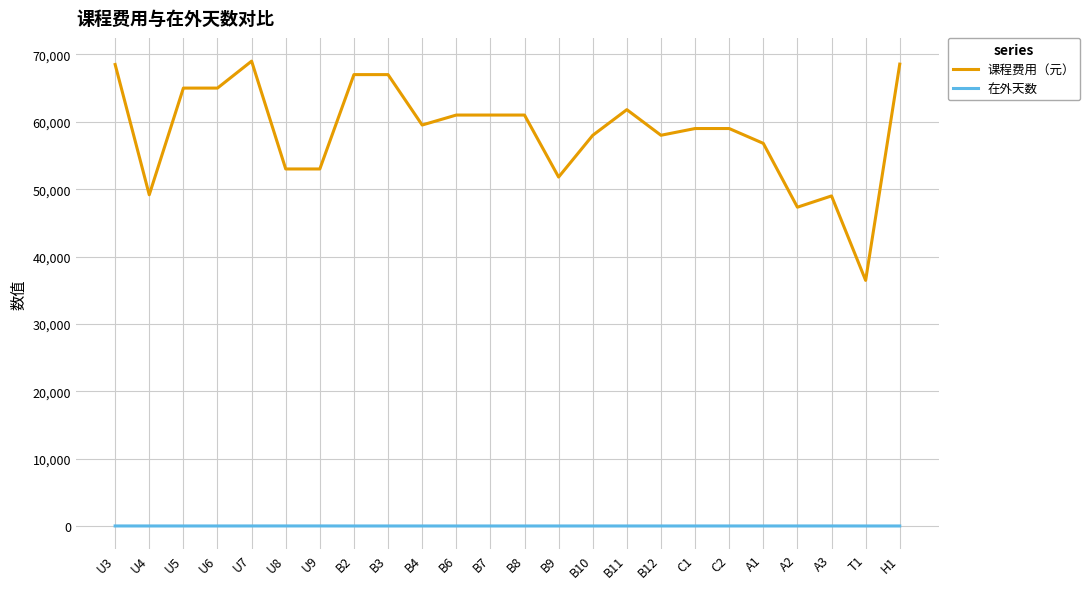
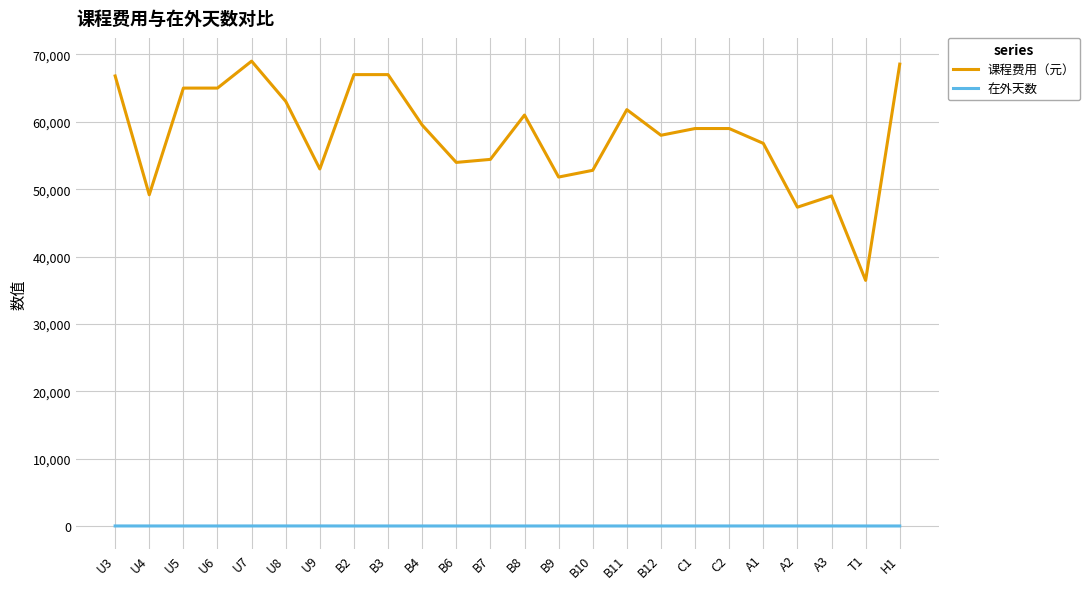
课程费用（元）, U3: 68,000 -> 67,000
课程费用（元）, U8: 53,000 -> 63,000
课程费用（元）, B6: 61,000 -> 54,000
课程费用（元）, B7: 61,000 -> 54,000
课程费用（元）, B10: 58,000 -> 53,000
